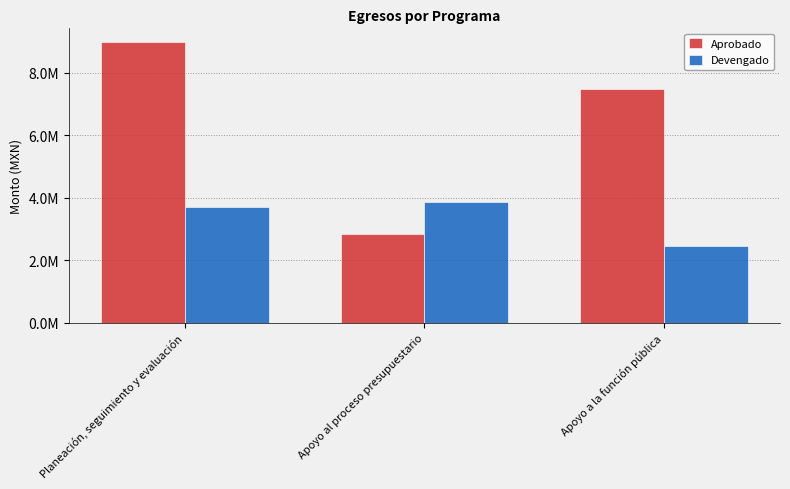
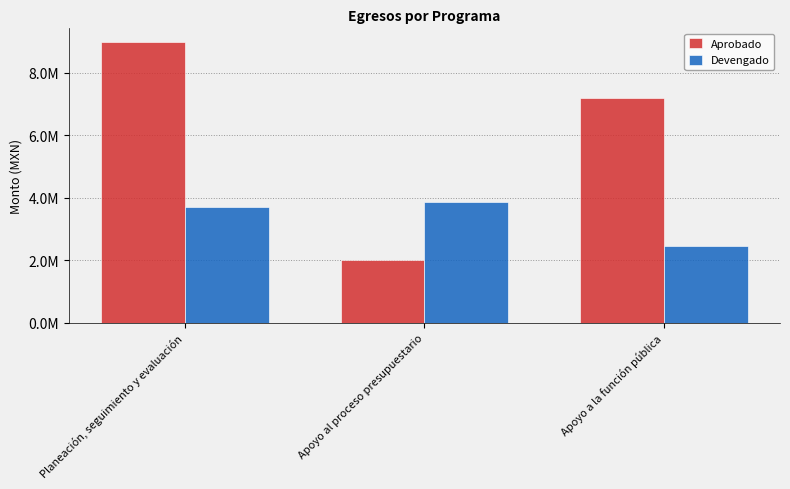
Aprobado, Apoyo al proceso presupuestario: 2800000 -> 2000000
Aprobado, Apoyo a la función pública: 7500000 -> 7200000
